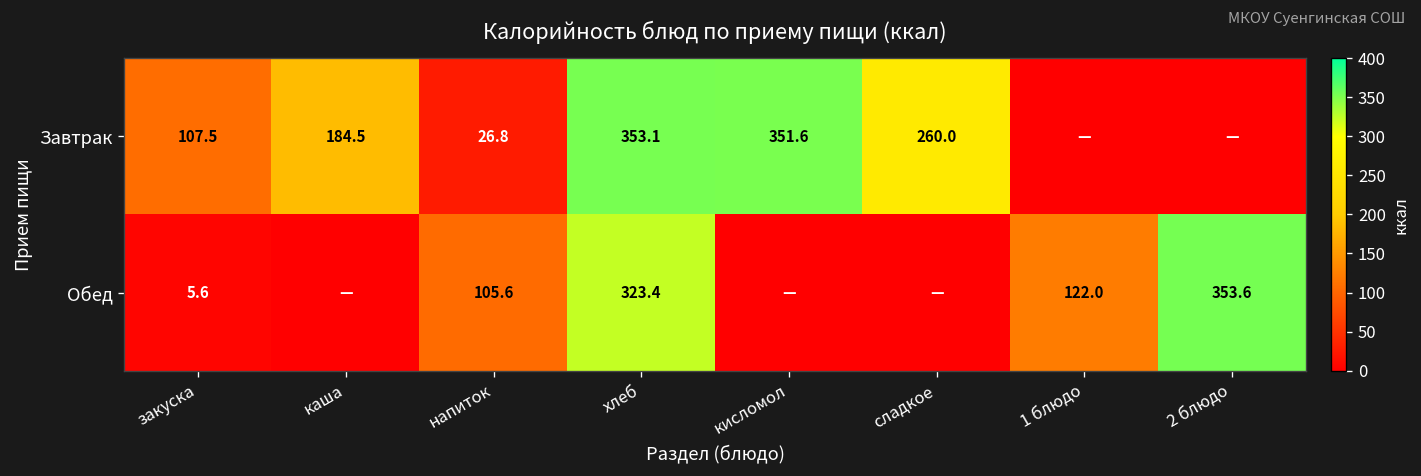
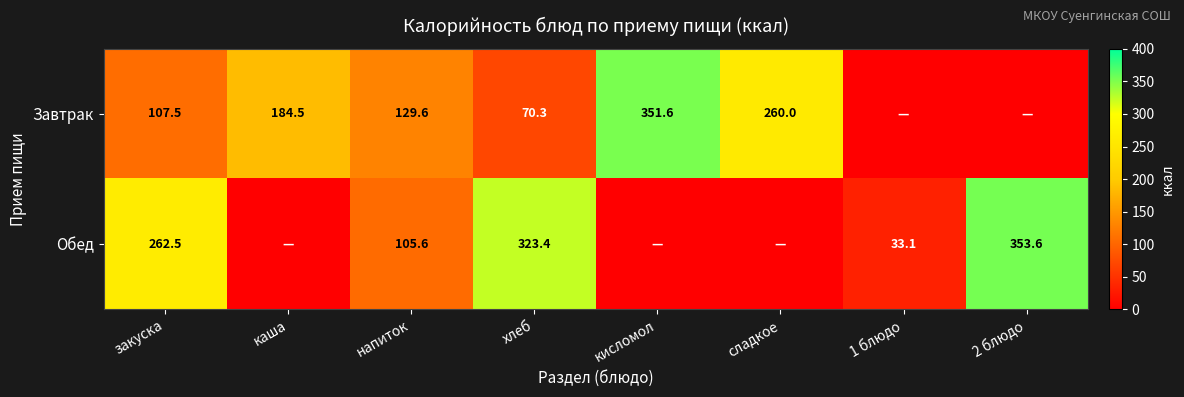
Завтрак, напиток: 26.8 -> 129.6
Завтрак, хлеб: 353.1 -> 70.3
Обед, закуска: 5.6 -> 262.5
Обед, 1 блюдо: 122.0 -> 33.1
